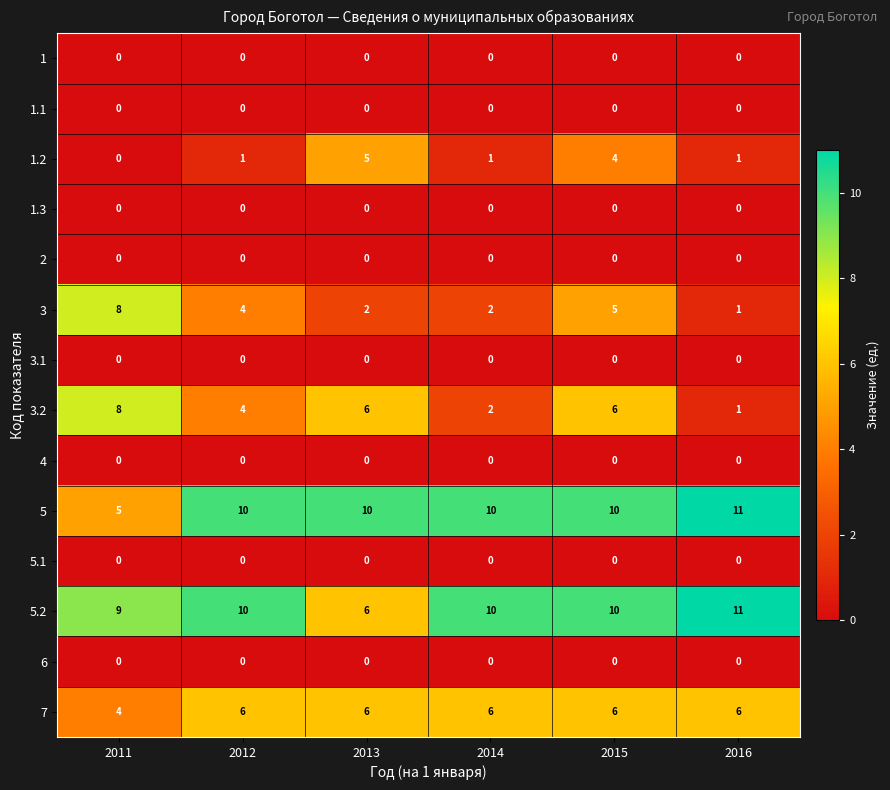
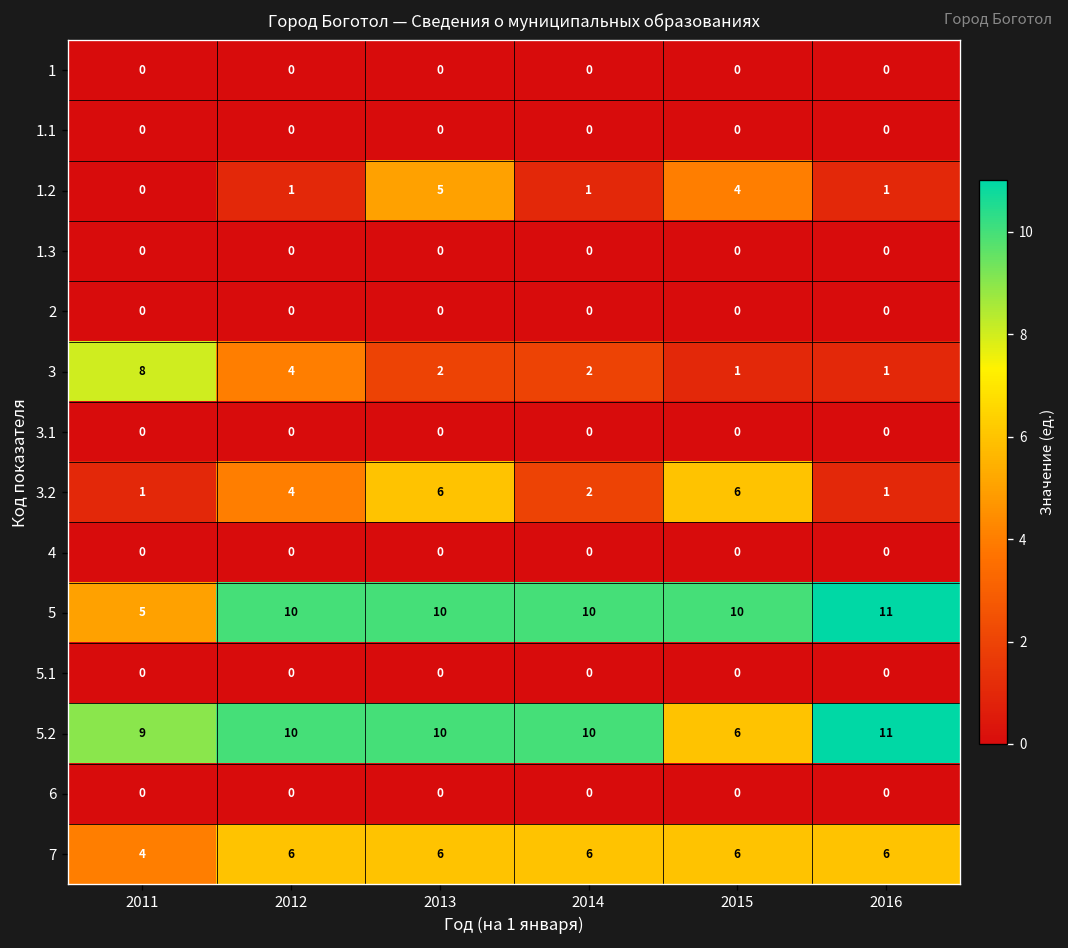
3, 2015: 5 -> 1
3.2, 2011: 8 -> 1
5.2, 2013: 6 -> 10
5.2, 2015: 10 -> 6
